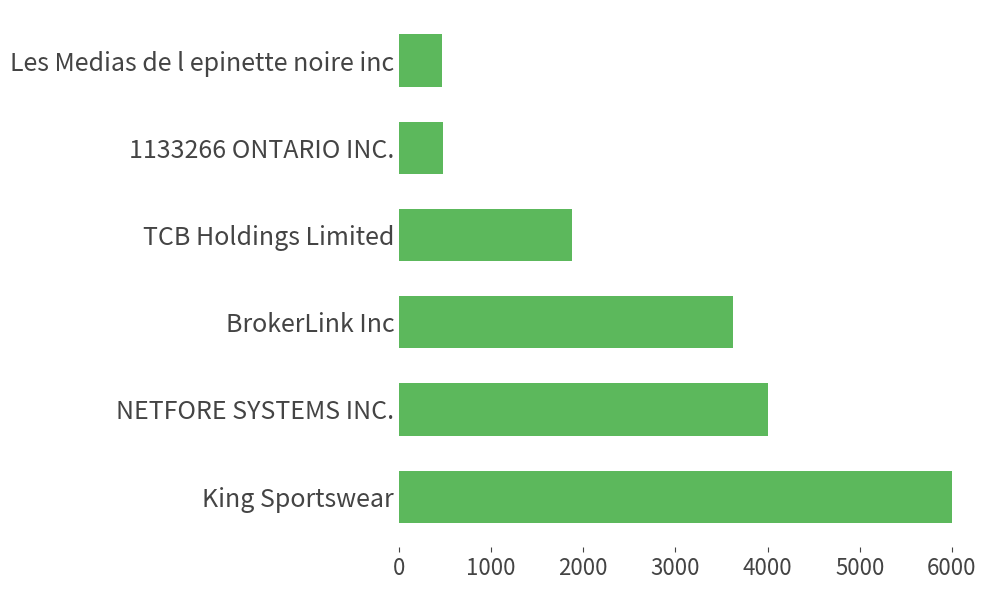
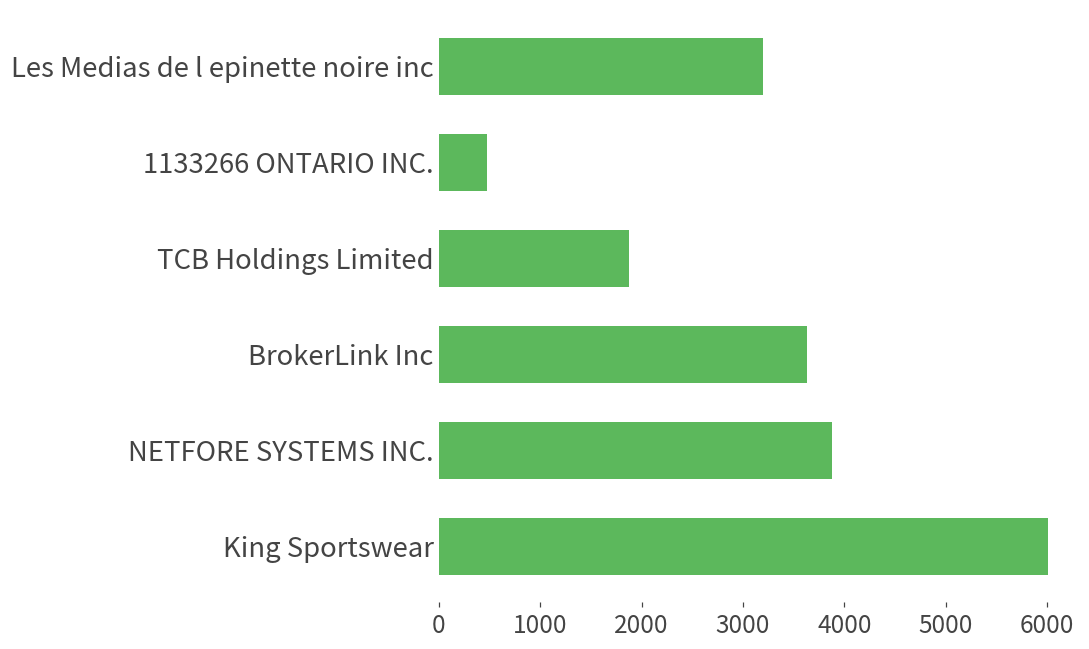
Les Medias de l epinette noire inc: 500 -> 3200
NETFORE SYSTEMS INC.: 4000 -> 3900
